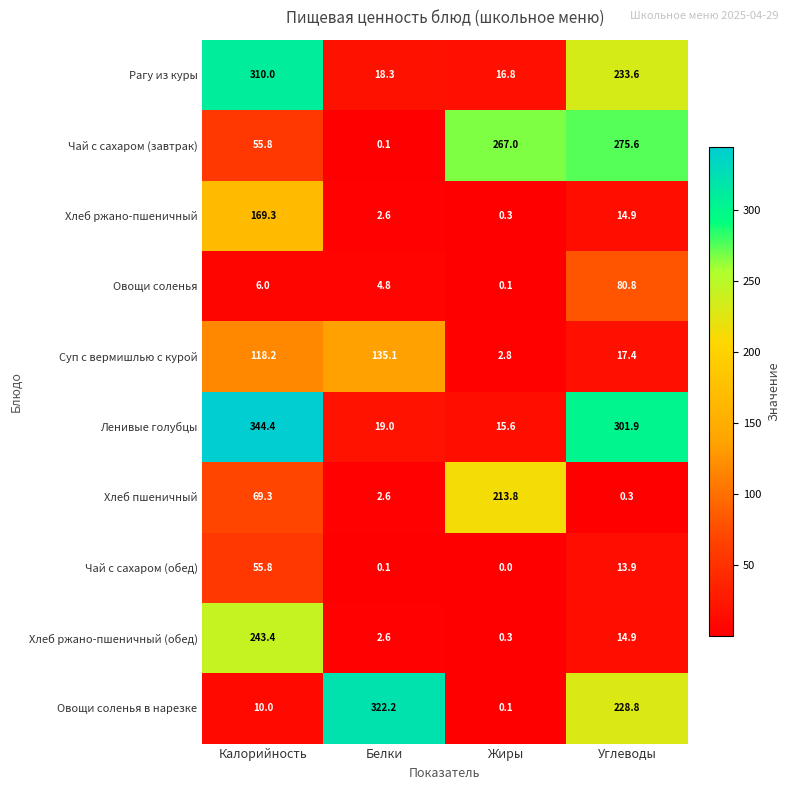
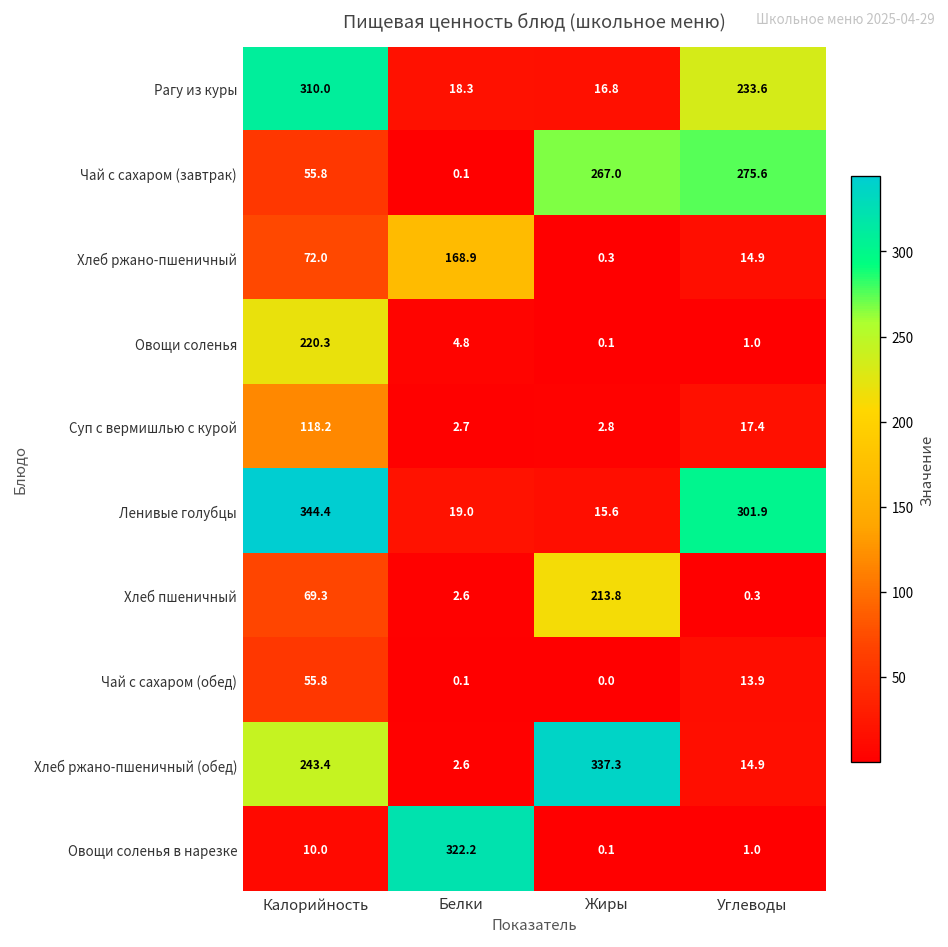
Хлеб ржано-пшеничный, Калорийность: 169.3 -> 72.0
Хлеб ржано-пшеничный, Белки: 2.6 -> 168.9
Овощи соленья, Калорийность: 6.0 -> 220.3
Овощи соленья, Углеводы: 80.8 -> 1.0
Суп с вермишлью с курой, Белки: 135.1 -> 2.7
Хлеб ржано-пшеничный (обед), Жиры: 0.3 -> 337.3
Овощи соленья в нарезке, Углеводы: 228.8 -> 1.0
